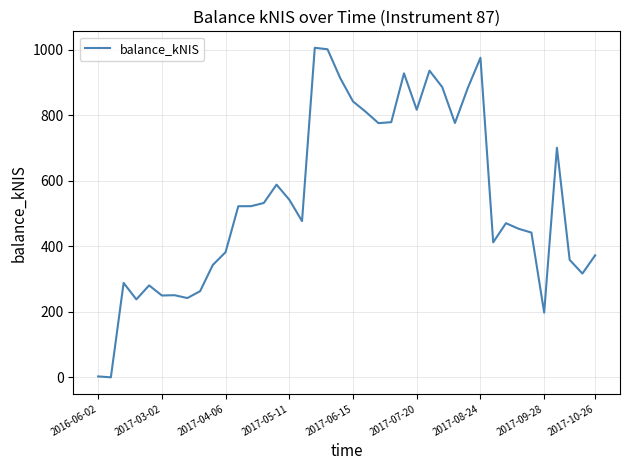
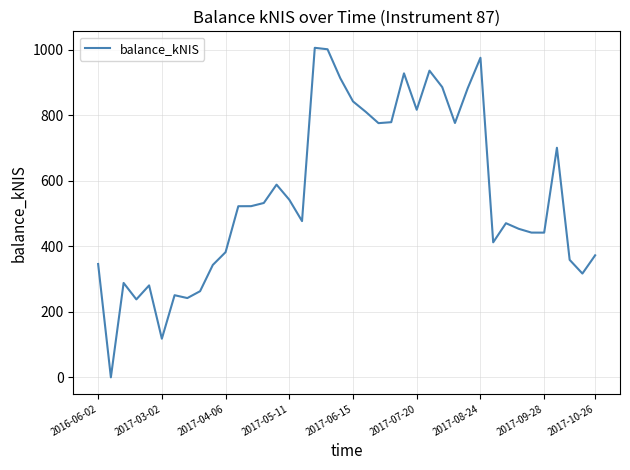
2016-06-02: 0 -> 350
2017-03-02: 250 -> 120
2017-09-28: 200 -> 440
